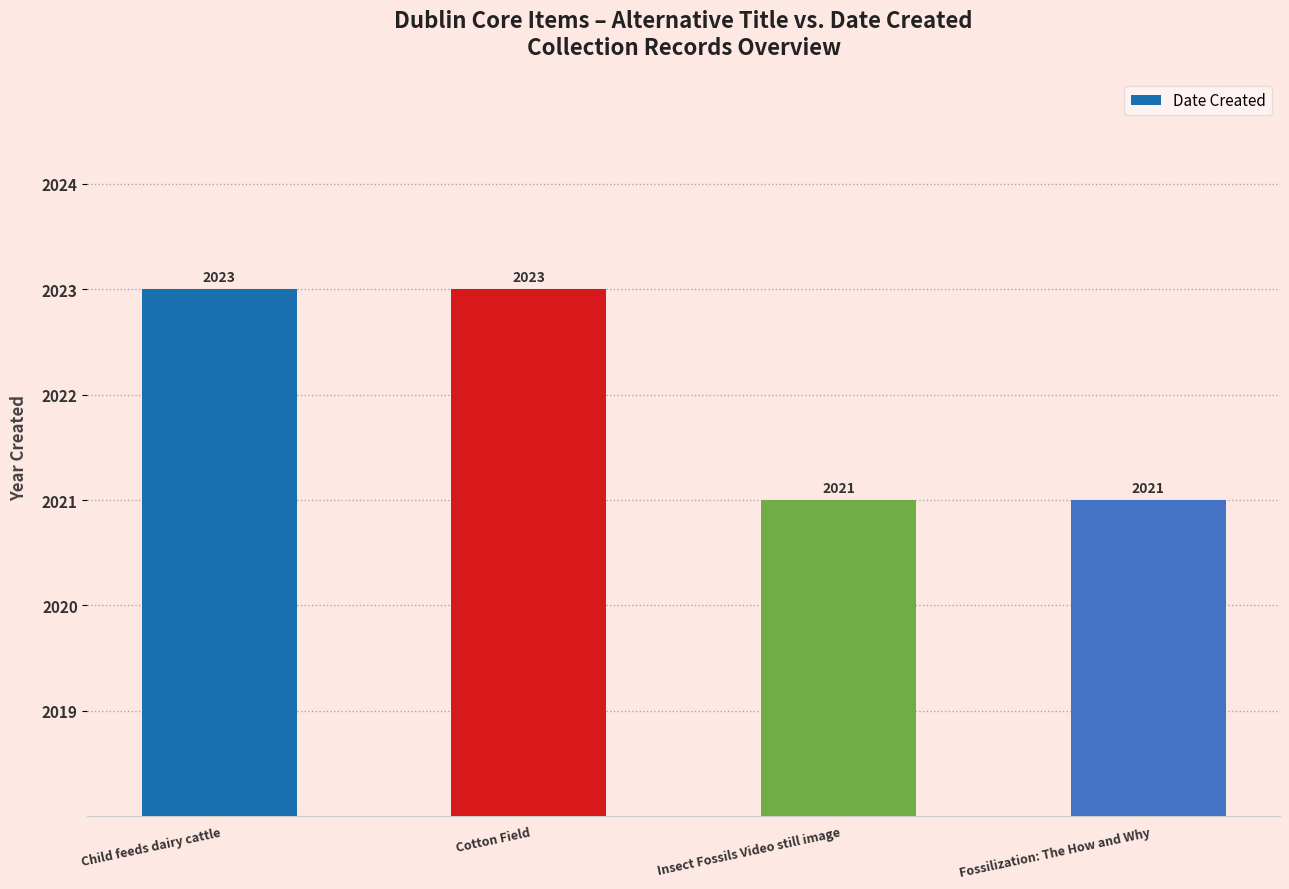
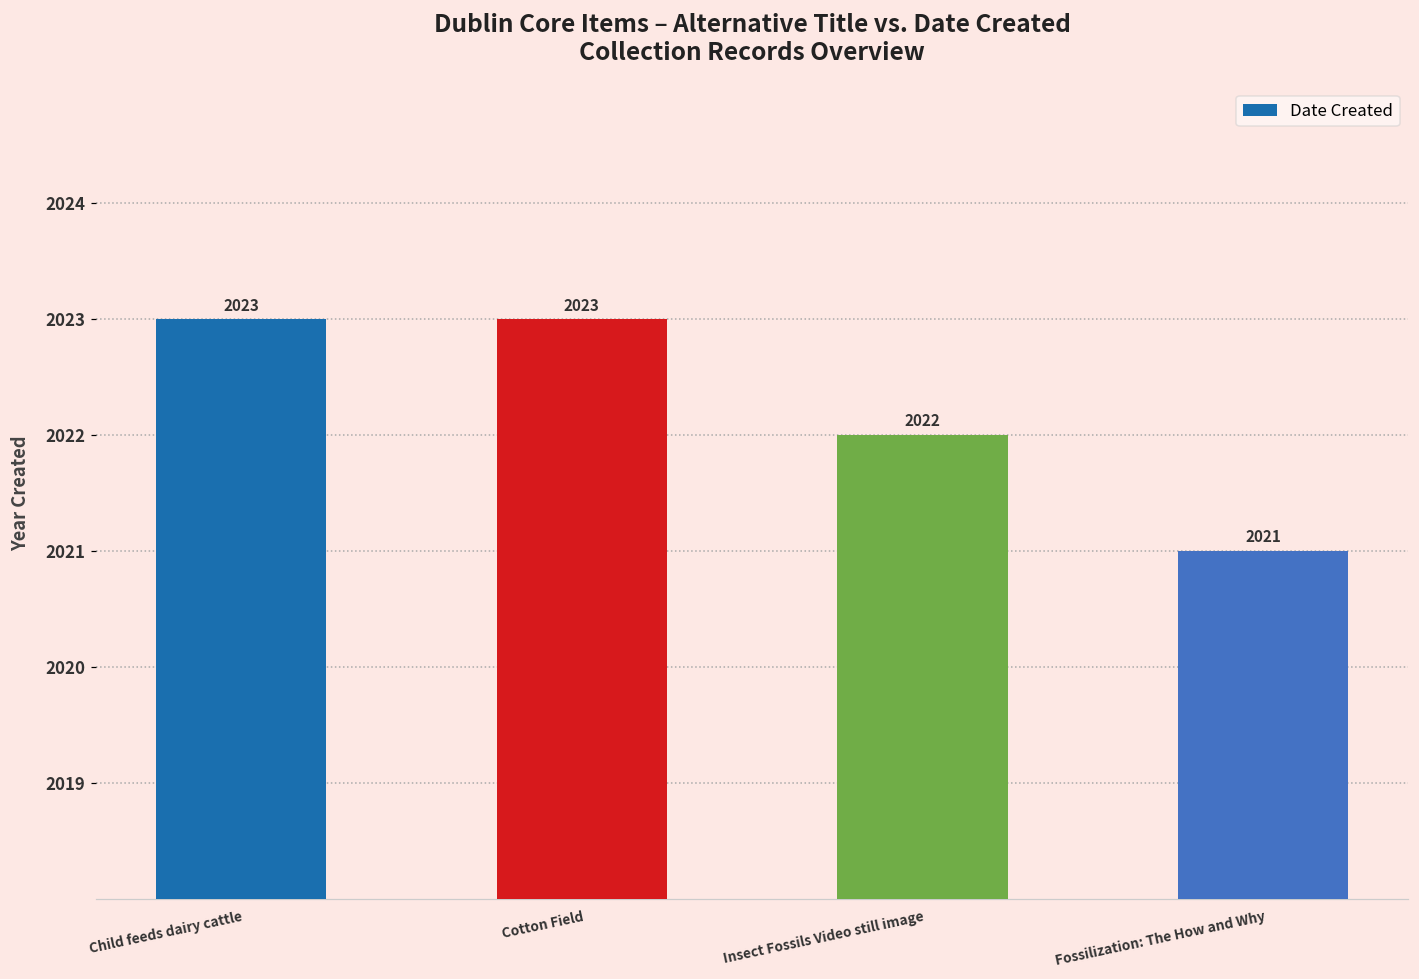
Insect Fossils Video still image: 2021 -> 2022
